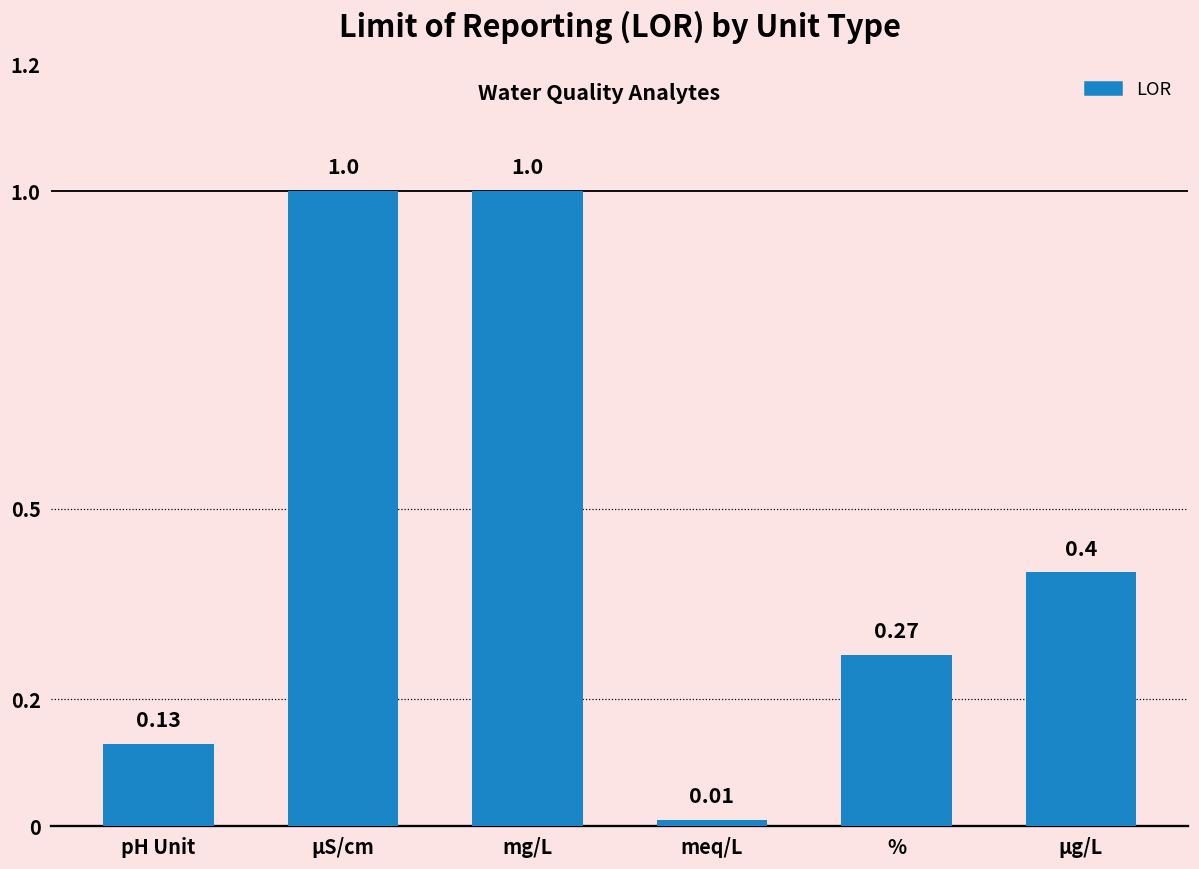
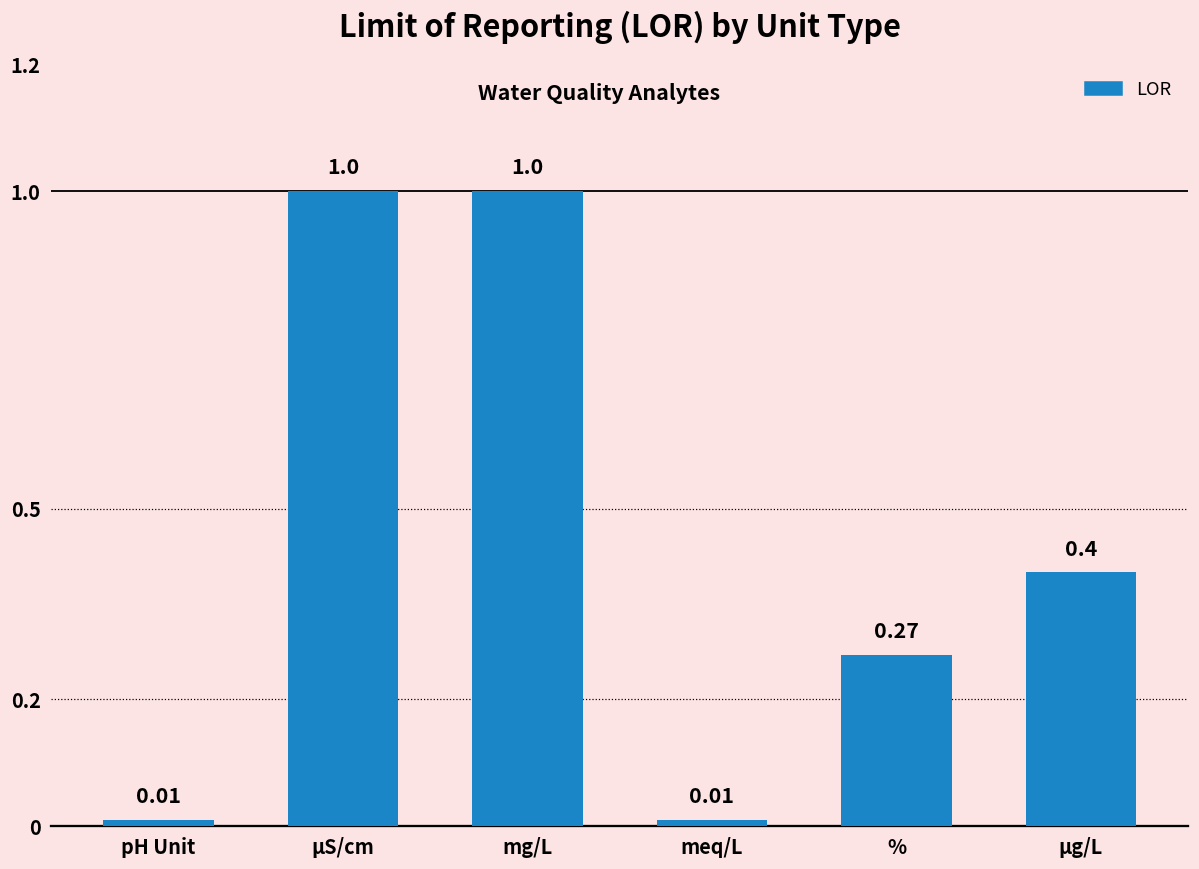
pH Unit: 0.13 -> 0.01
